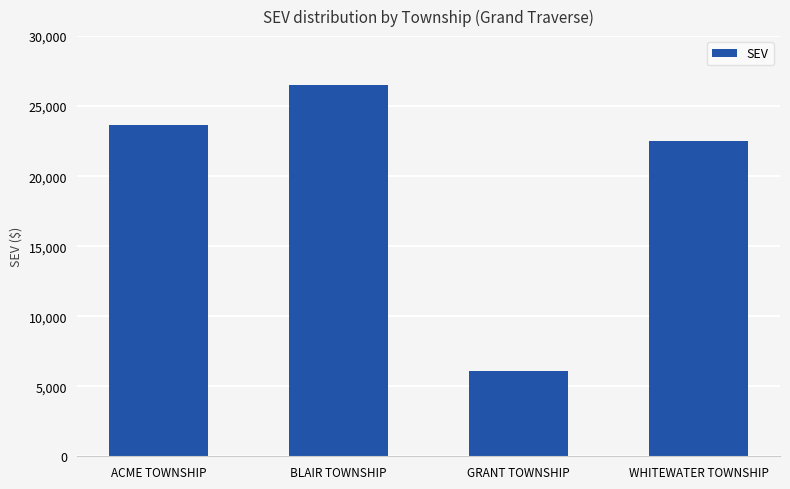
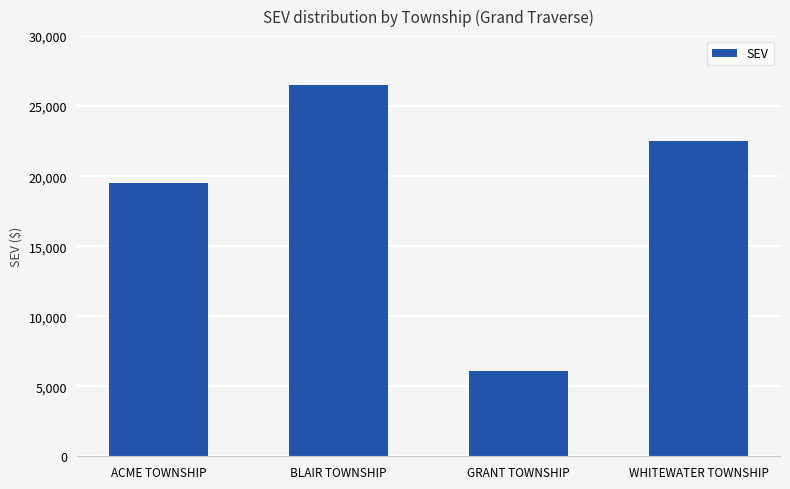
ACME TOWNSHIP: 23,600 -> 19,500
